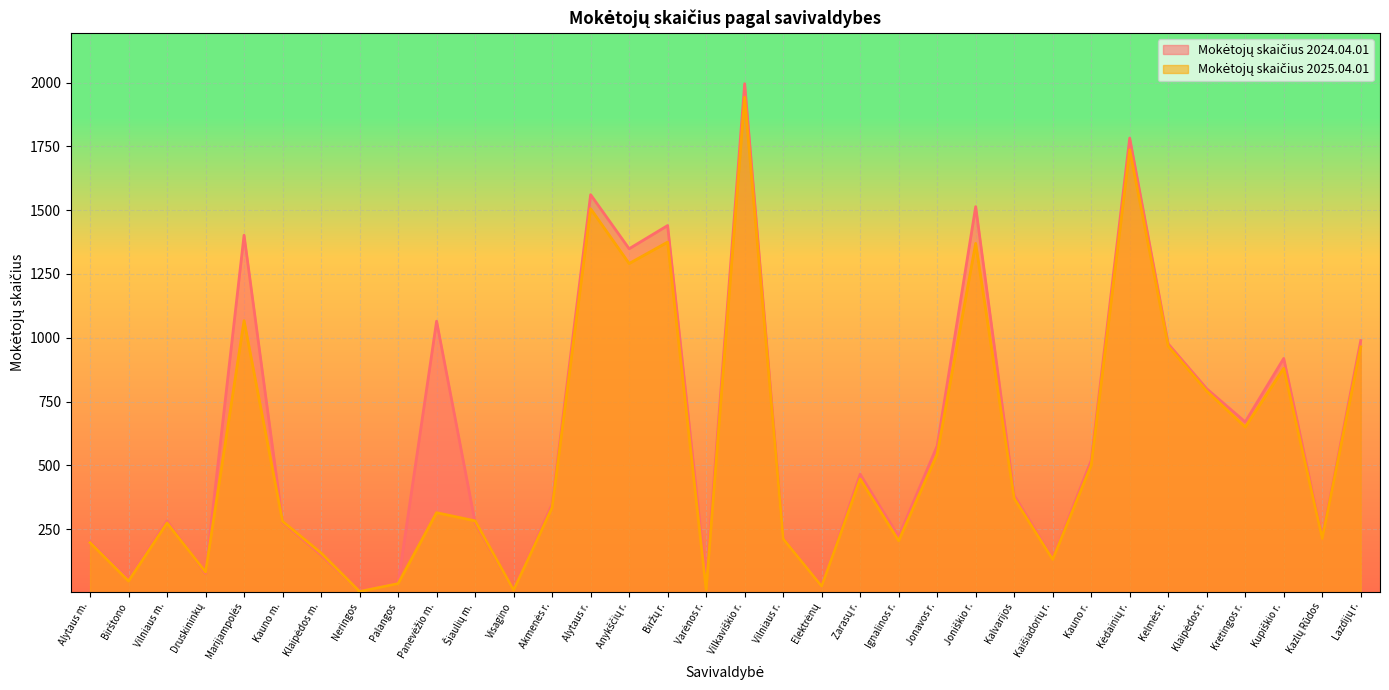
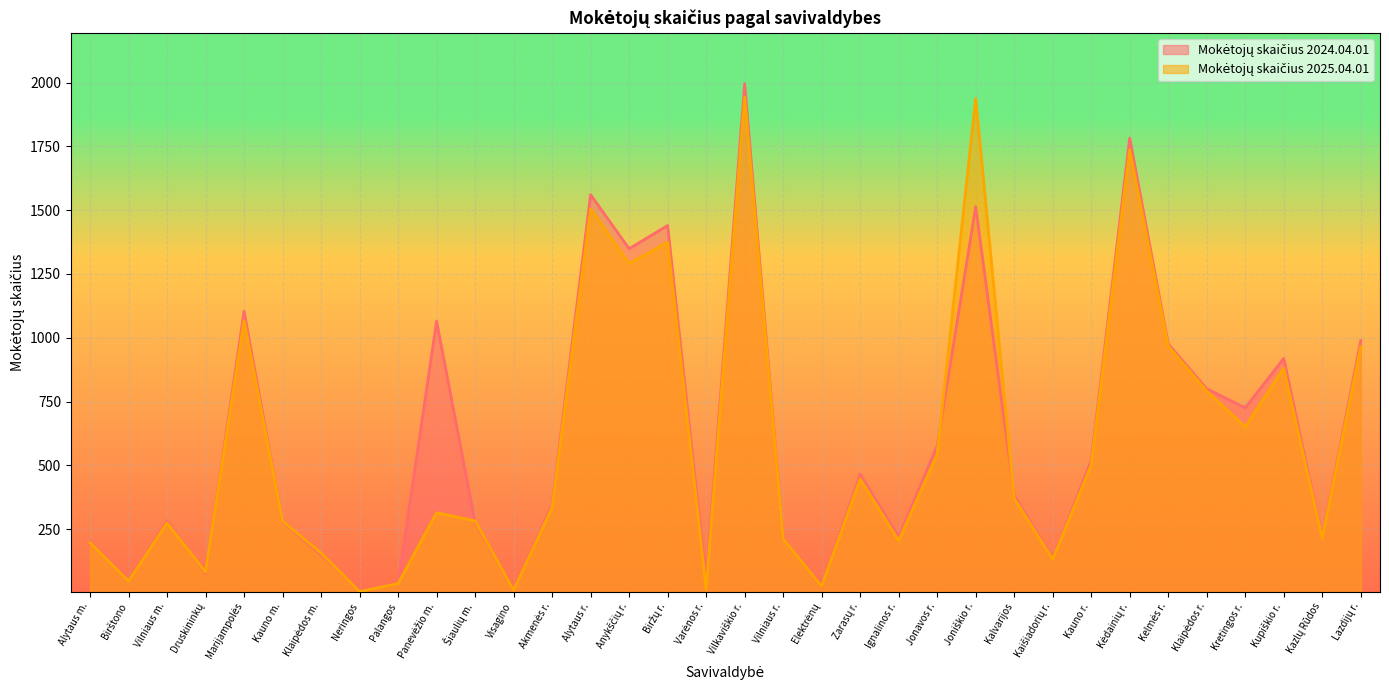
Mokėtojų skaičius 2024.04.01, Marijampolės: 1400 -> 1100
Mokėtojų skaičius 2025.04.01, Joniškio r.: 1370 -> 1940
Mokėtojų skaičius 2024.04.01, Kretingos r.: 670 -> 730
